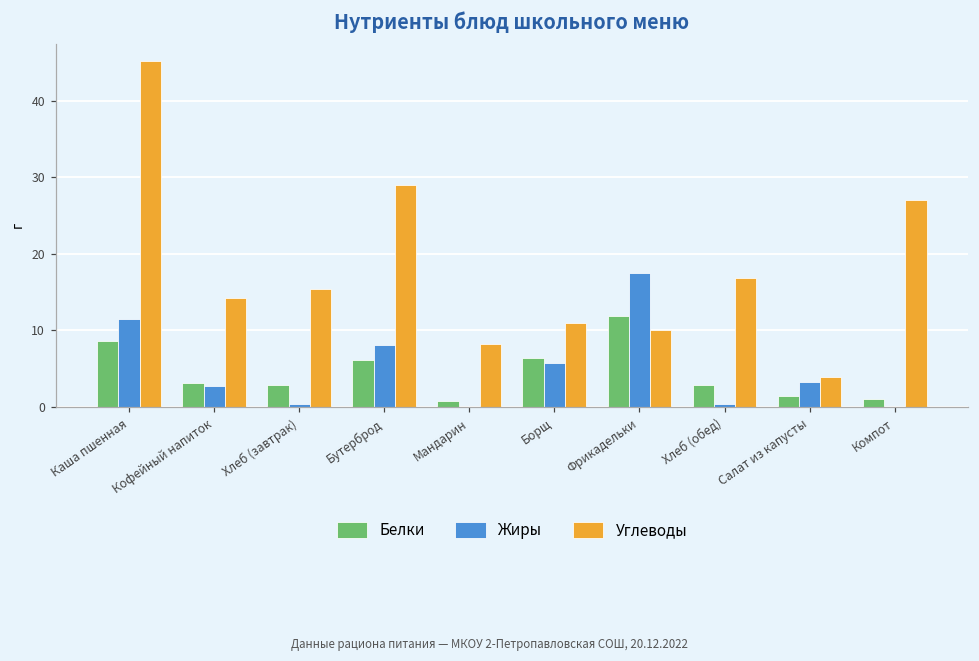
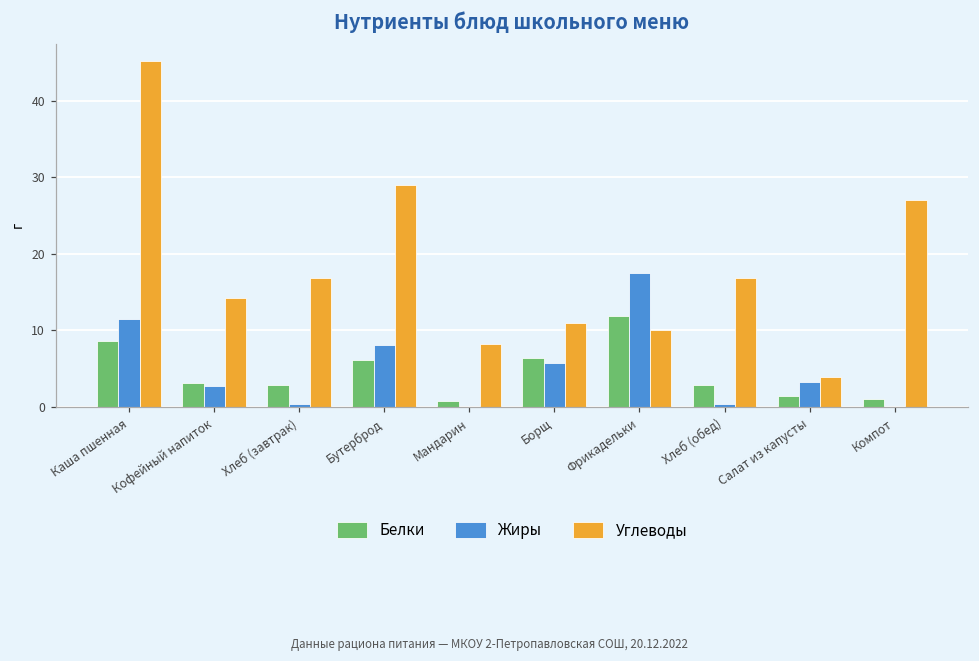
Углеводы, Хлеб (завтрак): 15 -> 17
